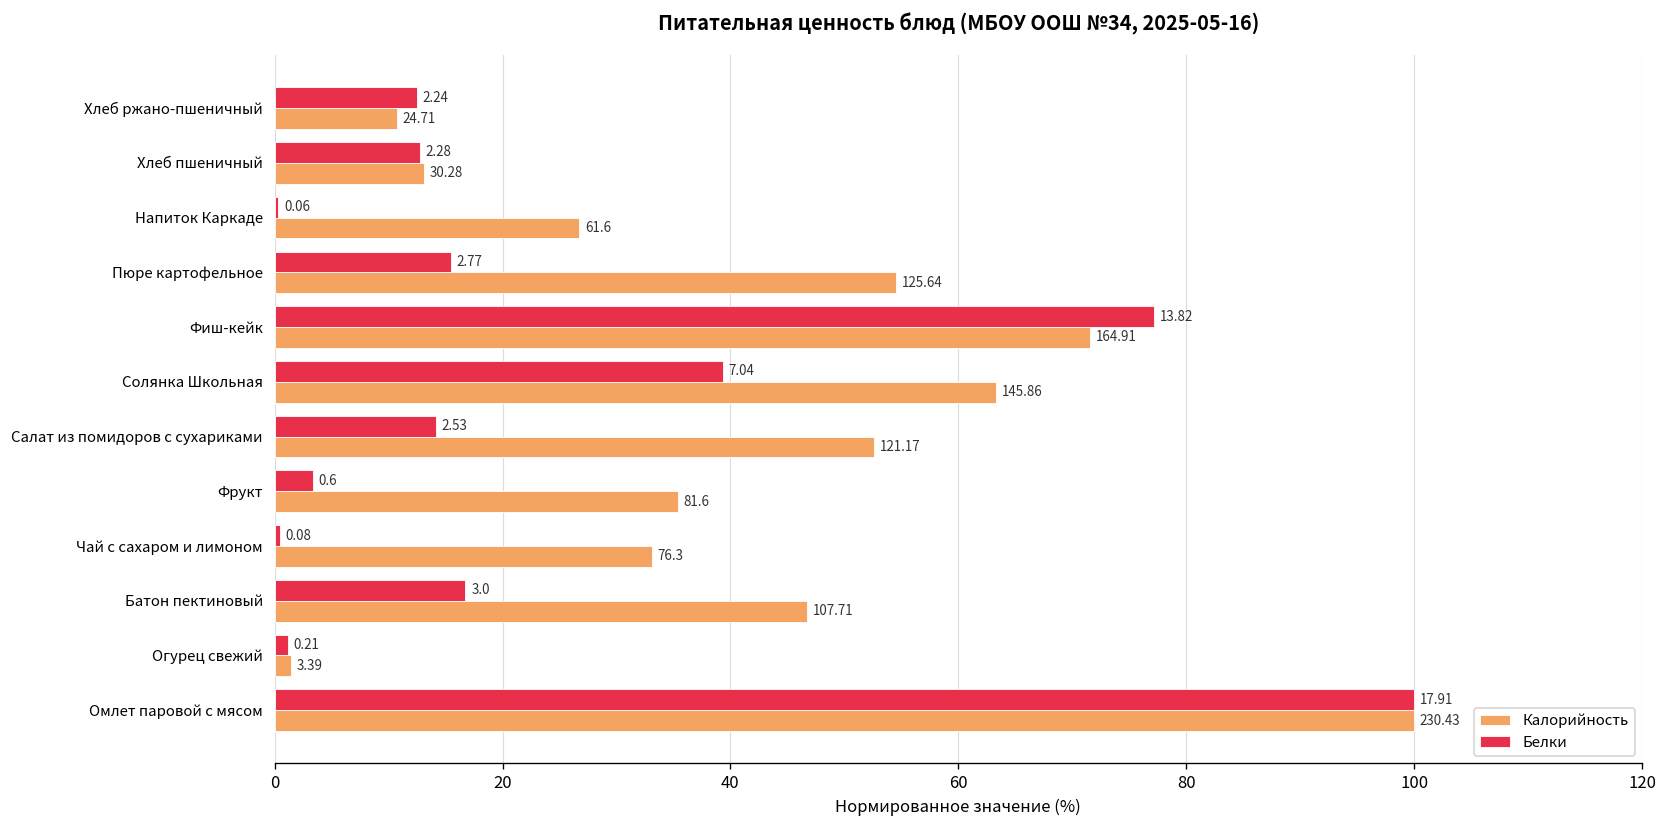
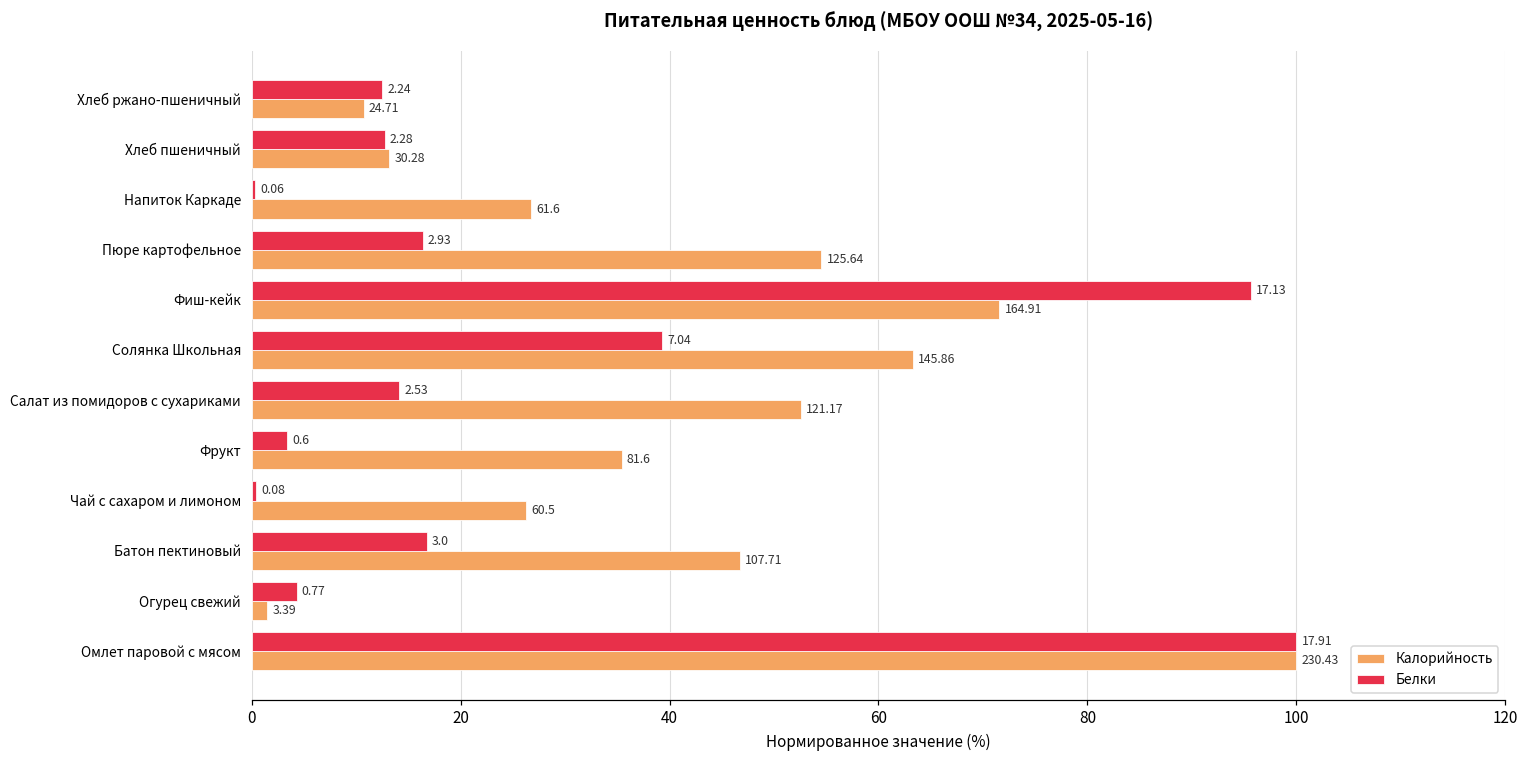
Белки, Пюре картофельное: 2.77 -> 2.93
Белки, Фиш-кейк: 13.82 -> 17.13
Калорийность, Чай с сахаром и лимоном: 76.3 -> 60.5
Белки, Огурец свежий: 0.21 -> 0.77
